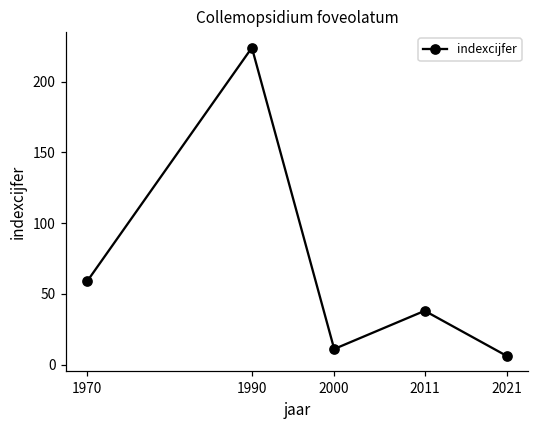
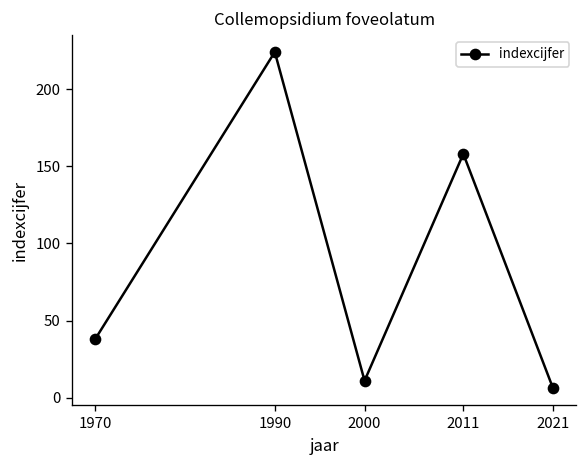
1970: 59 -> 38
2011: 38 -> 158
